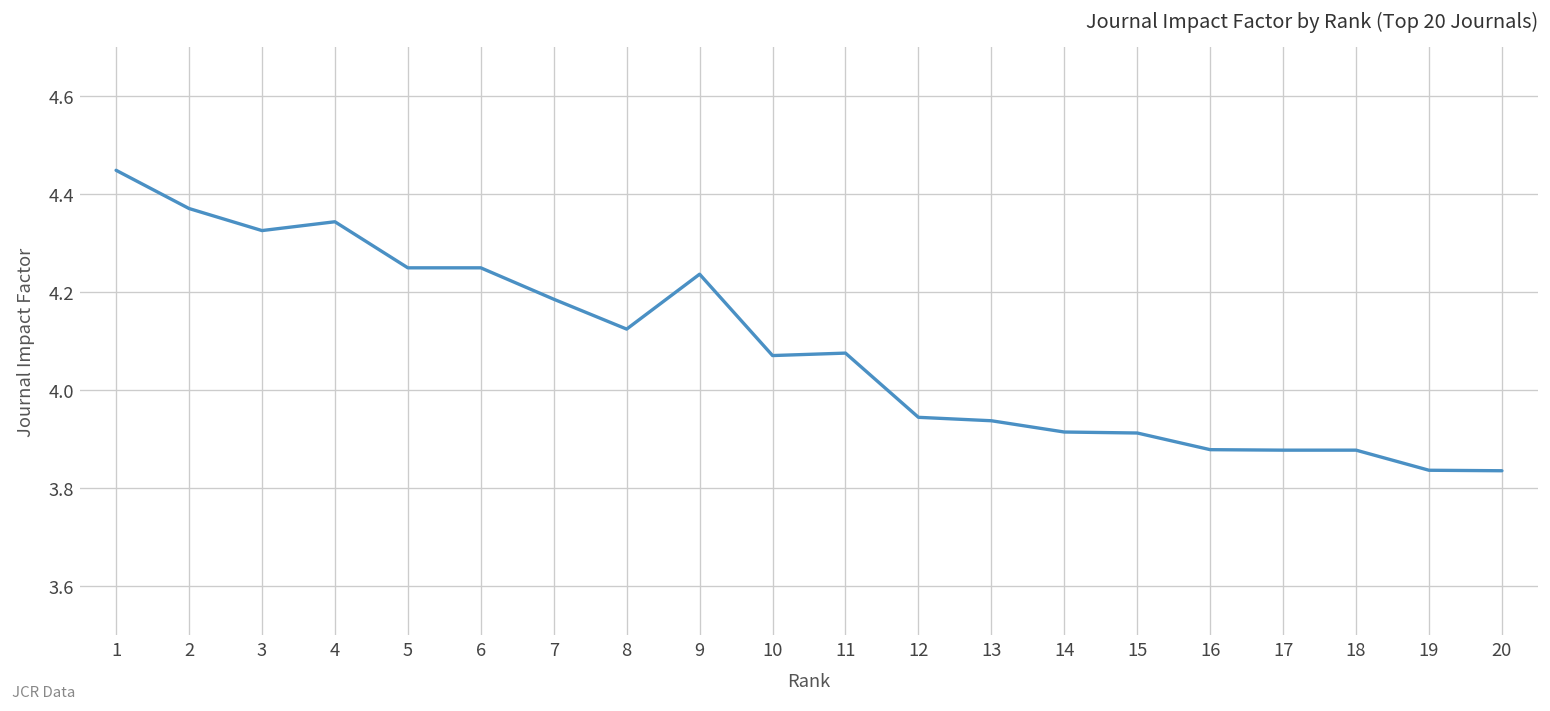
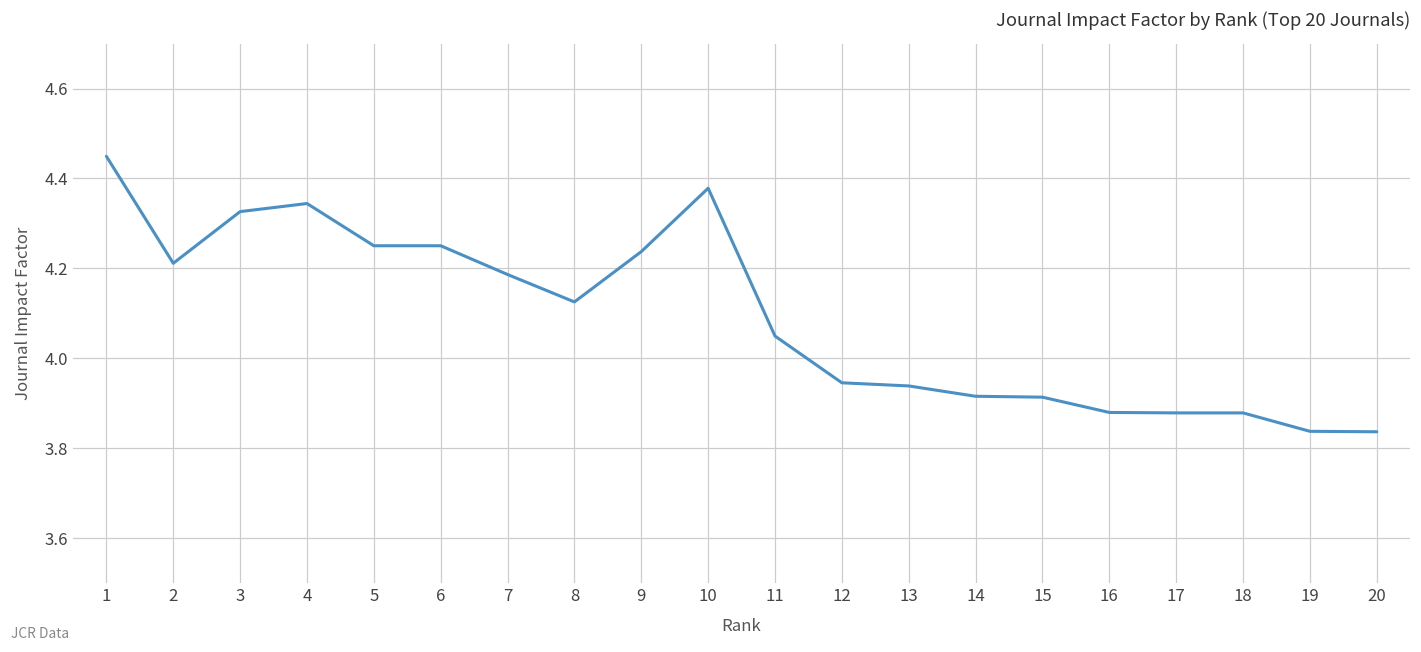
2: 4.37 -> 4.21
10: 4.07 -> 4.38
11: 4.08 -> 4.05
